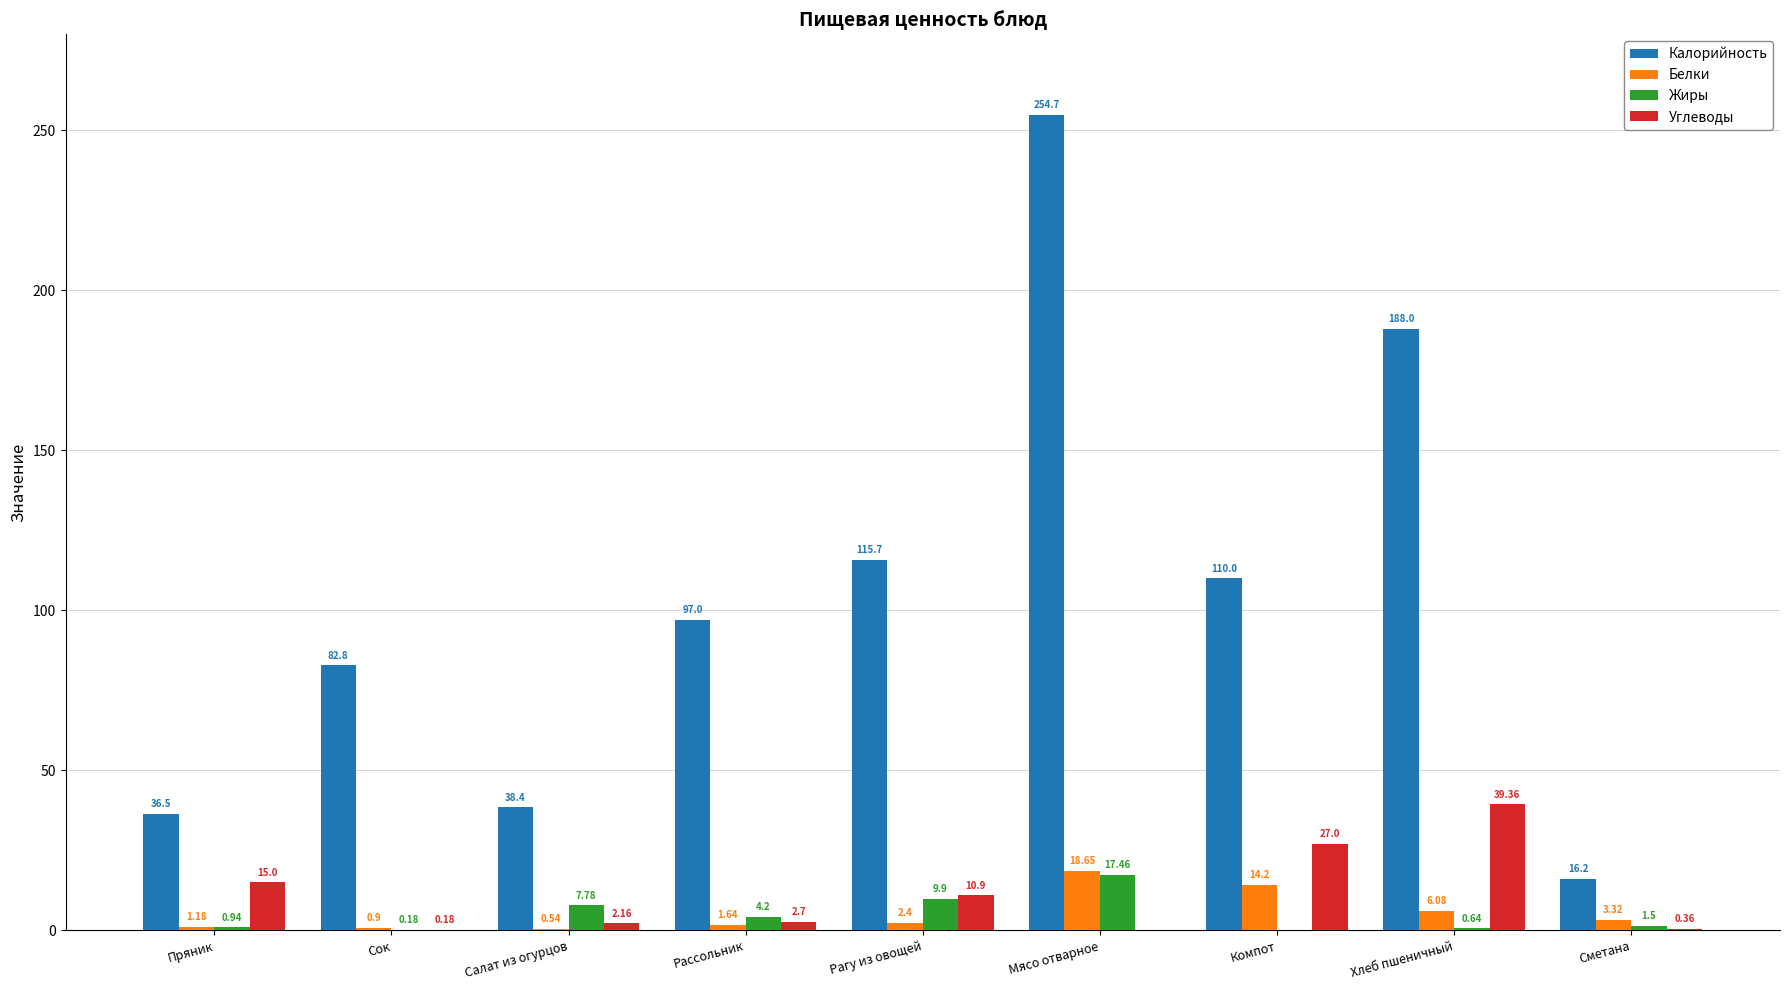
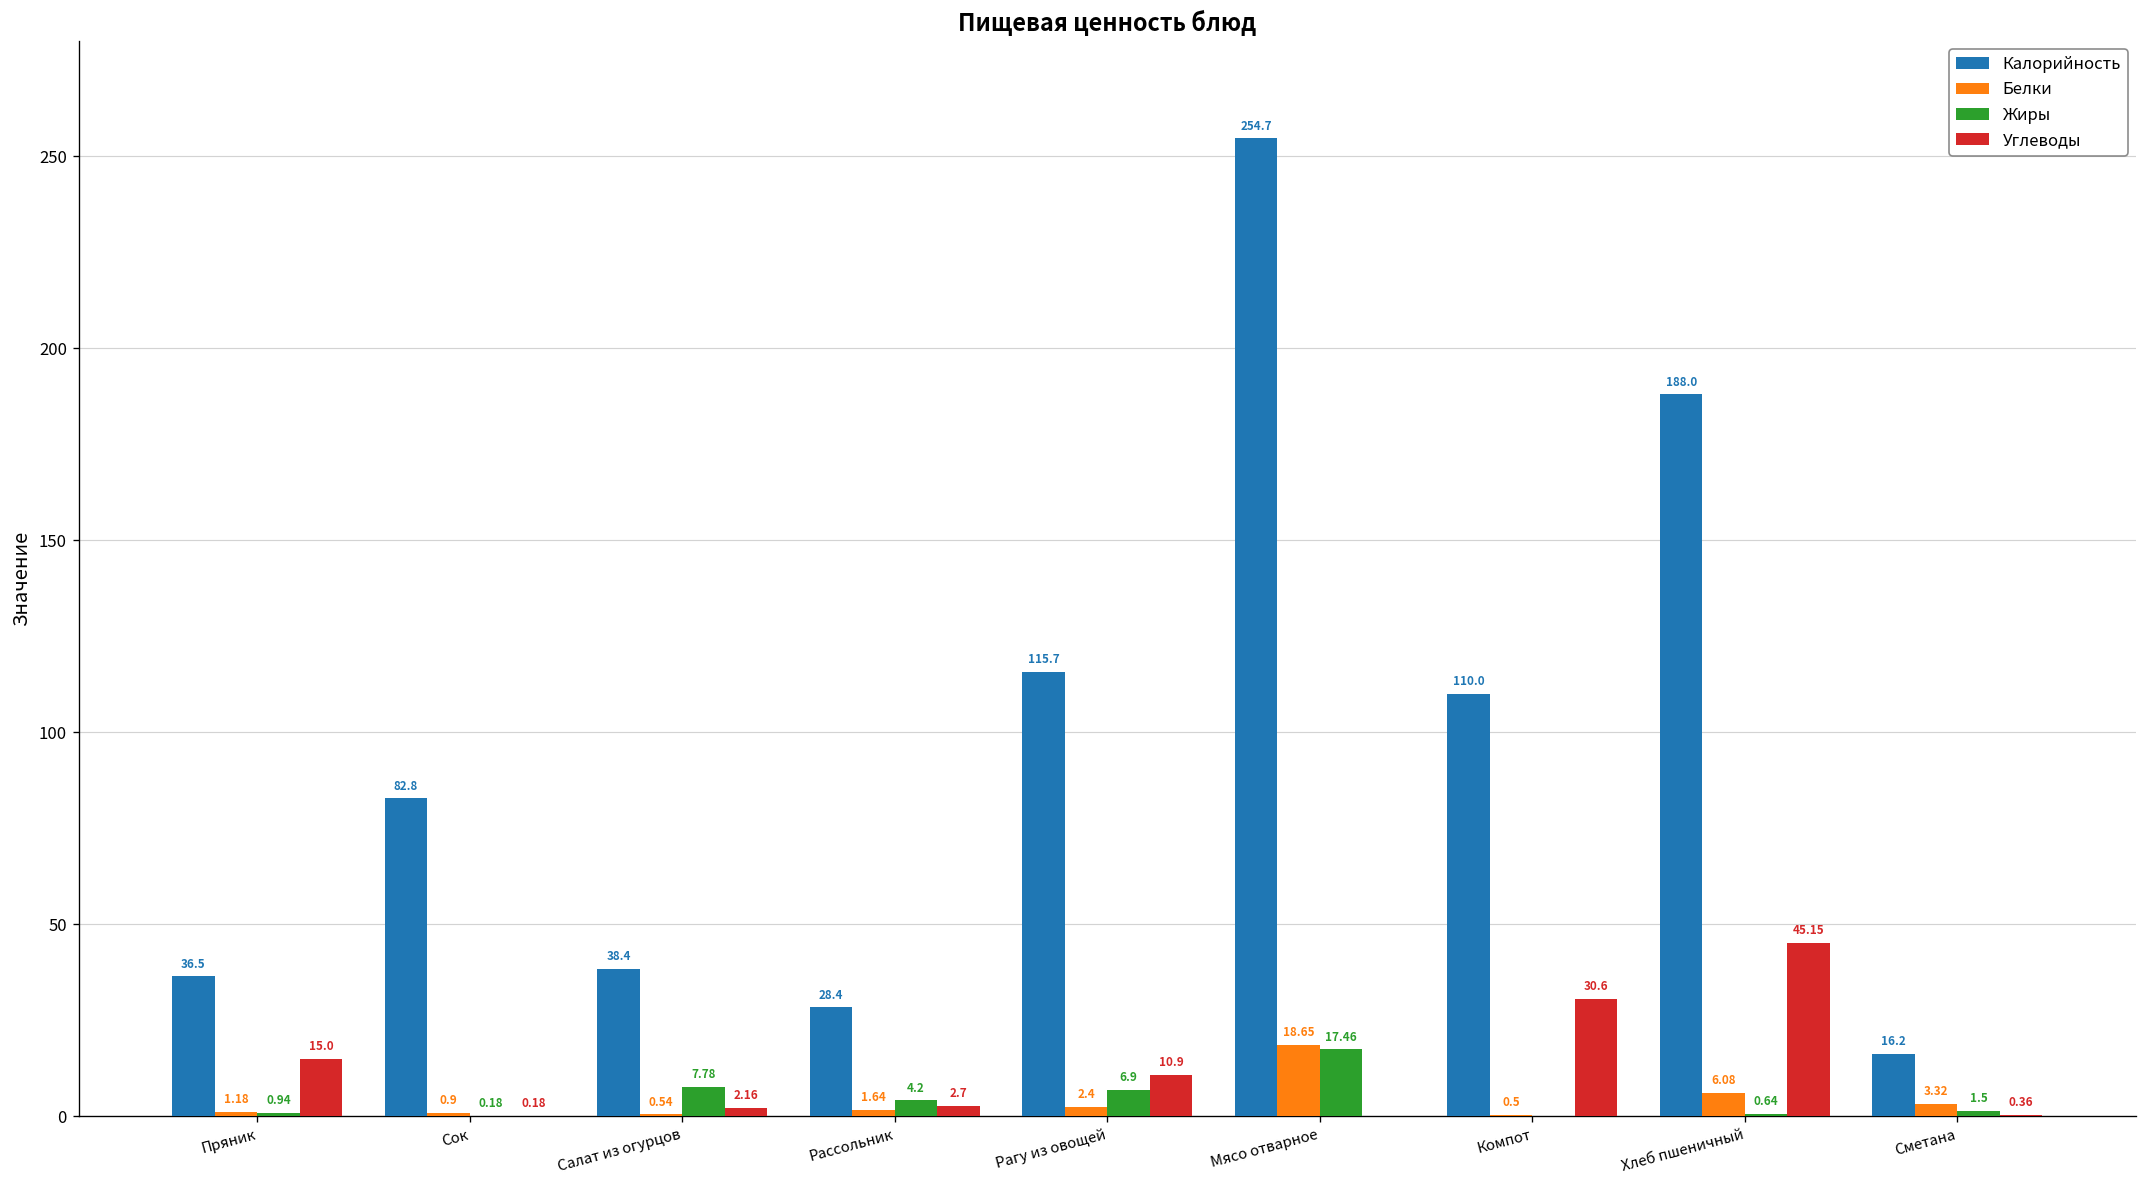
Калорийность, Рассольник: 97.0 -> 28.4
Жиры, Рагу из овощей: 9.9 -> 6.9
Белки, Компот: 14.2 -> 0.5
Углеводы, Компот: 27.0 -> 30.6
Углеводы, Хлеб пшеничный: 39.36 -> 45.15
